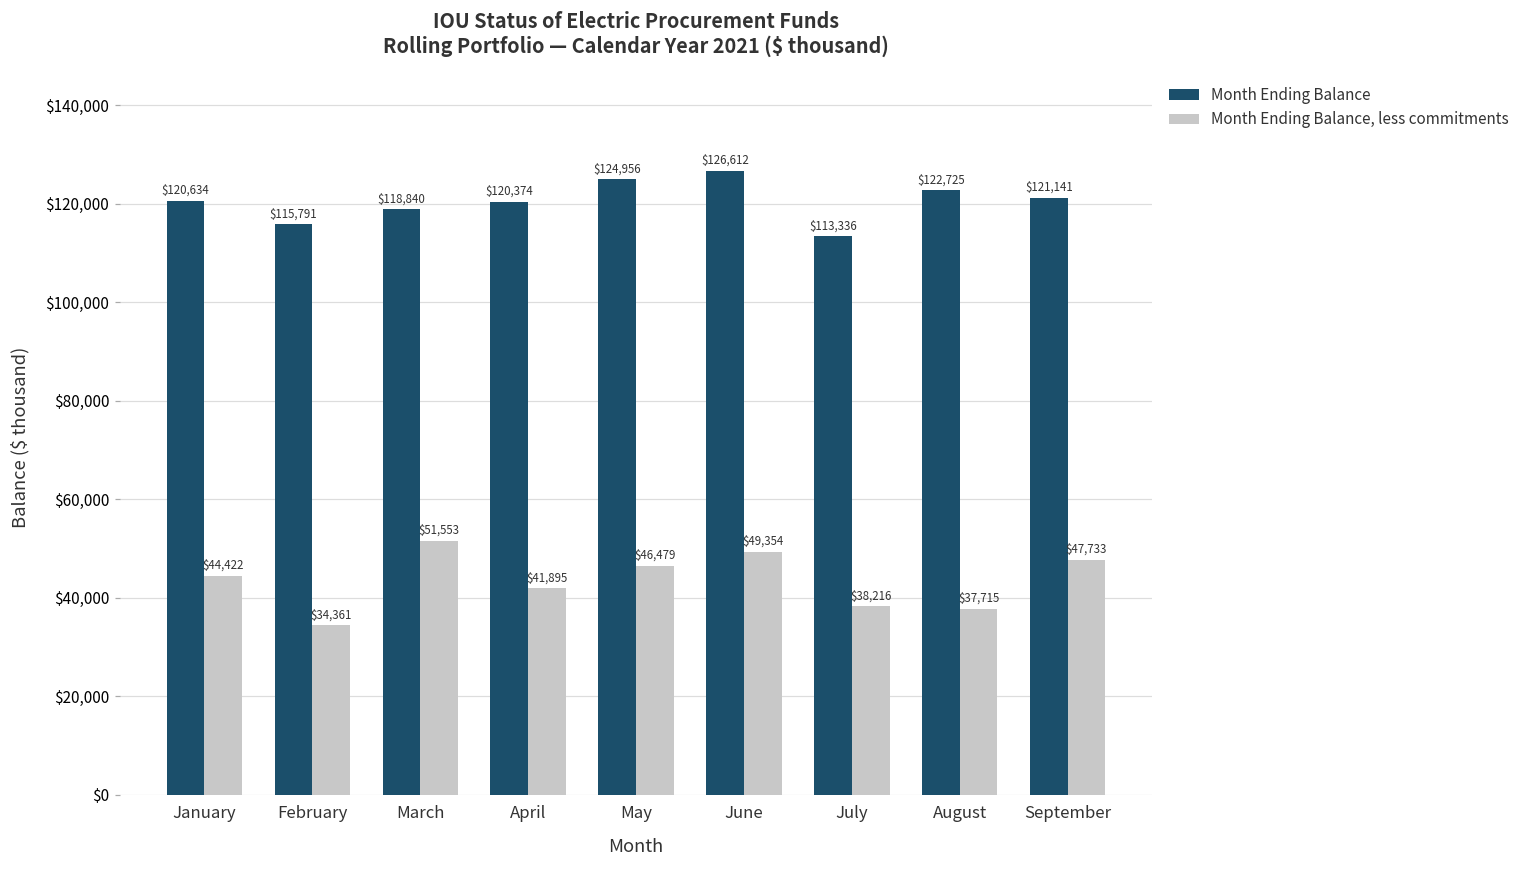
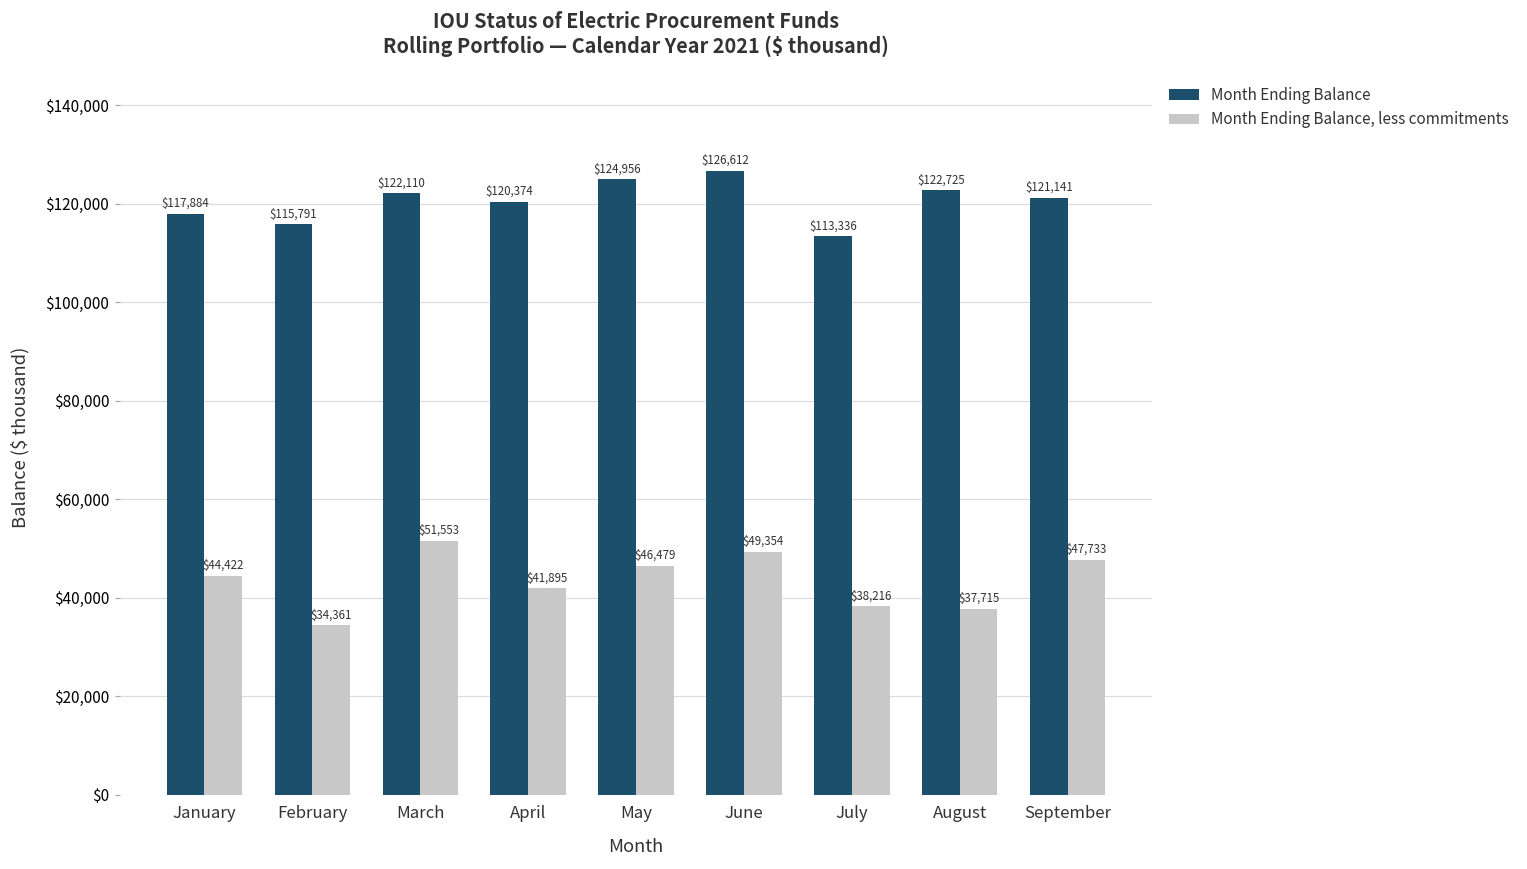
Month Ending Balance, January: $120,634 -> $117,884
Month Ending Balance, March: $118,840 -> $122,110
